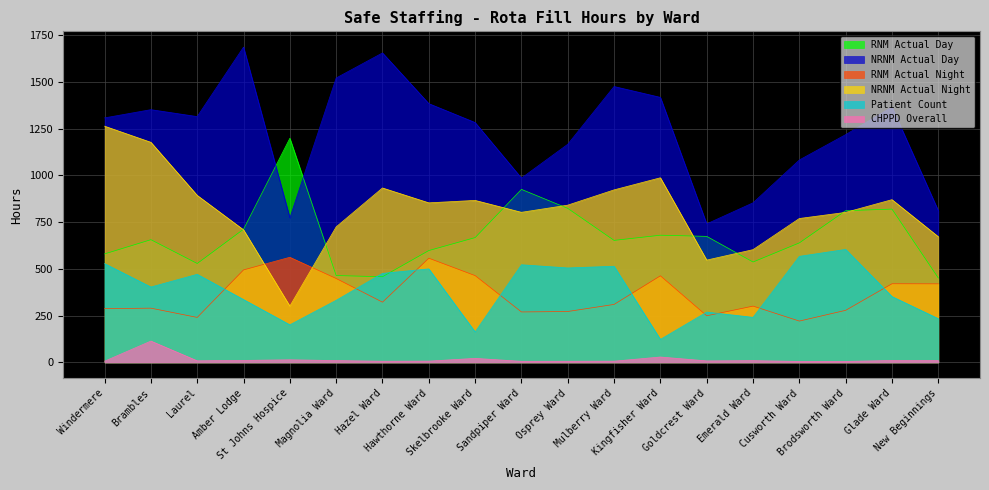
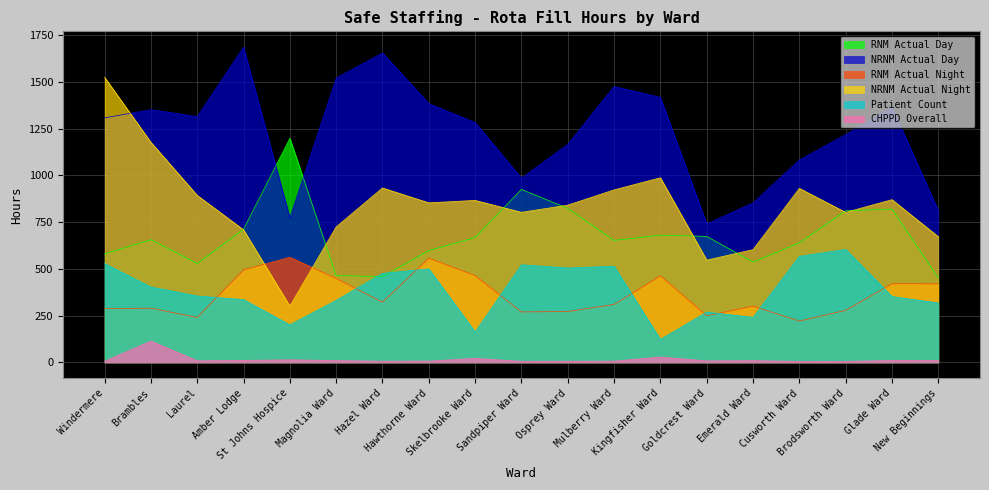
NRNM Actual Night, Windermere: 1260 -> 1520
Patient Count, Laurel: 470 -> 360
NRNM Actual Night, Cusworth Ward: 770 -> 930
Patient Count, New Beginnings: 230 -> 320
